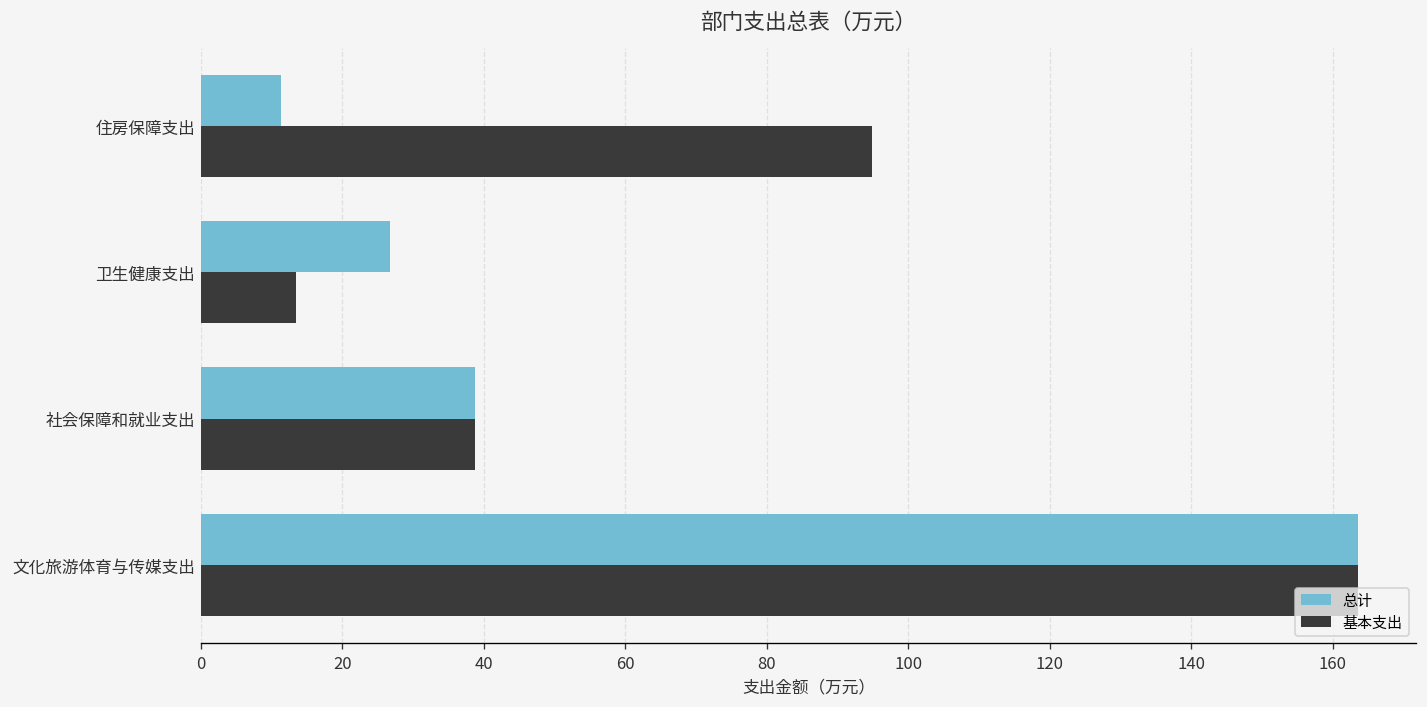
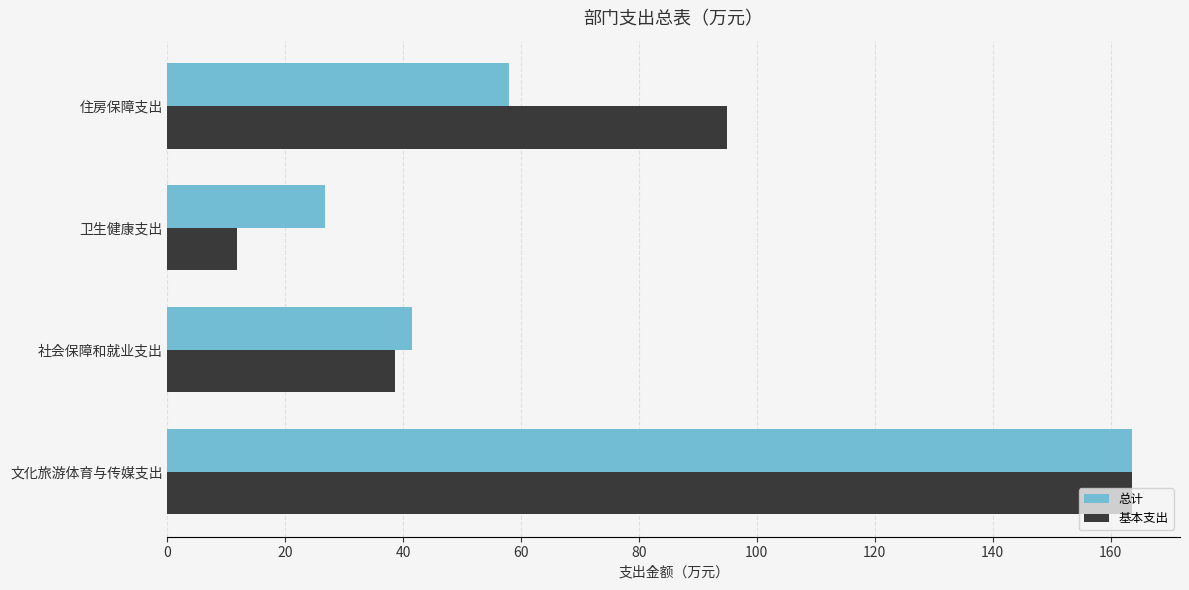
总计, 住房保障支出: 11 -> 58
基本支出, 卫生健康支出: 13 -> 12
总计, 社会保障和就业支出: 39 -> 41
